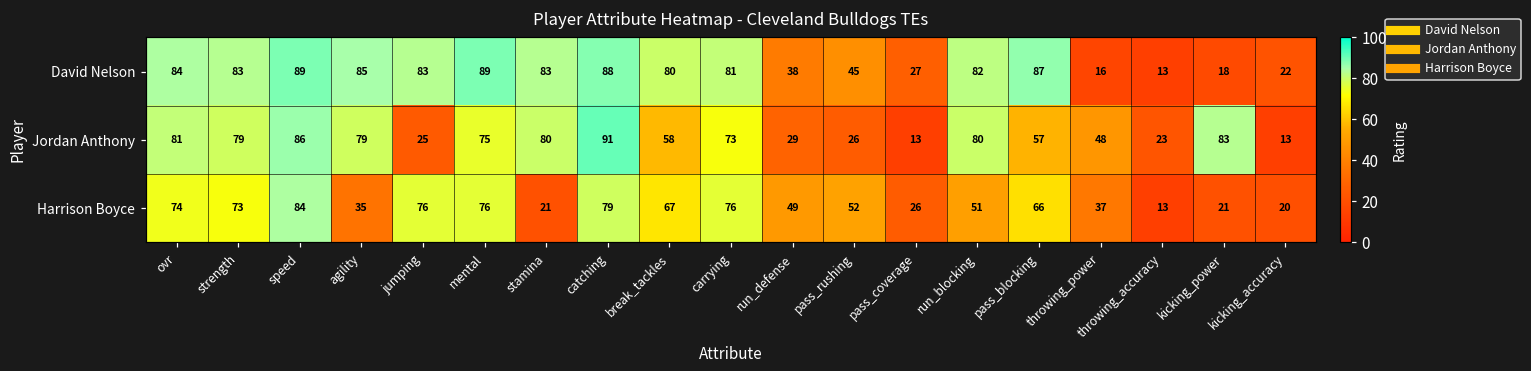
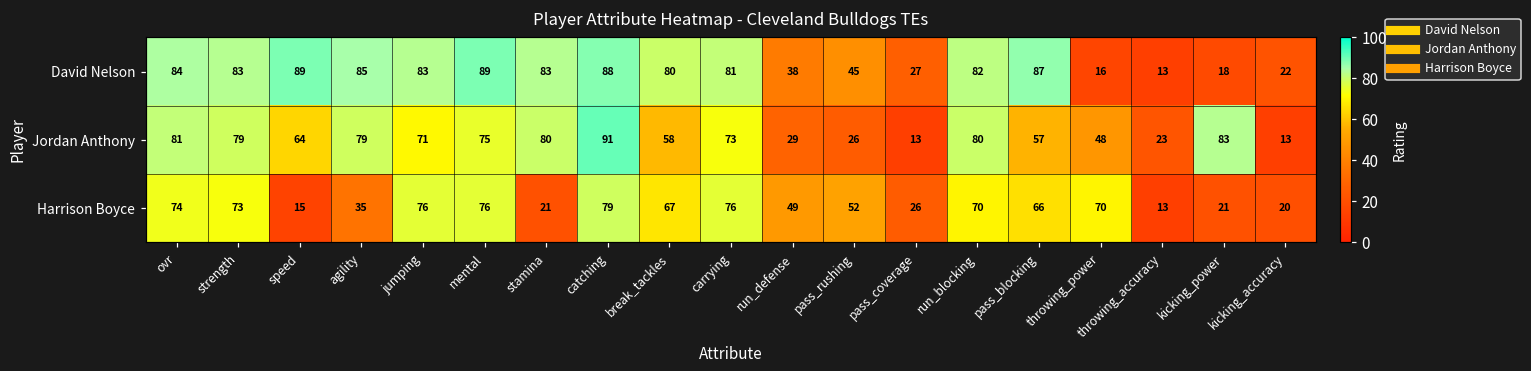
Jordan Anthony, speed: 86 -> 64
Jordan Anthony, jumping: 25 -> 71
Harrison Boyce, speed: 84 -> 15
Harrison Boyce, run_blocking: 51 -> 70
Harrison Boyce, throwing_power: 37 -> 70
